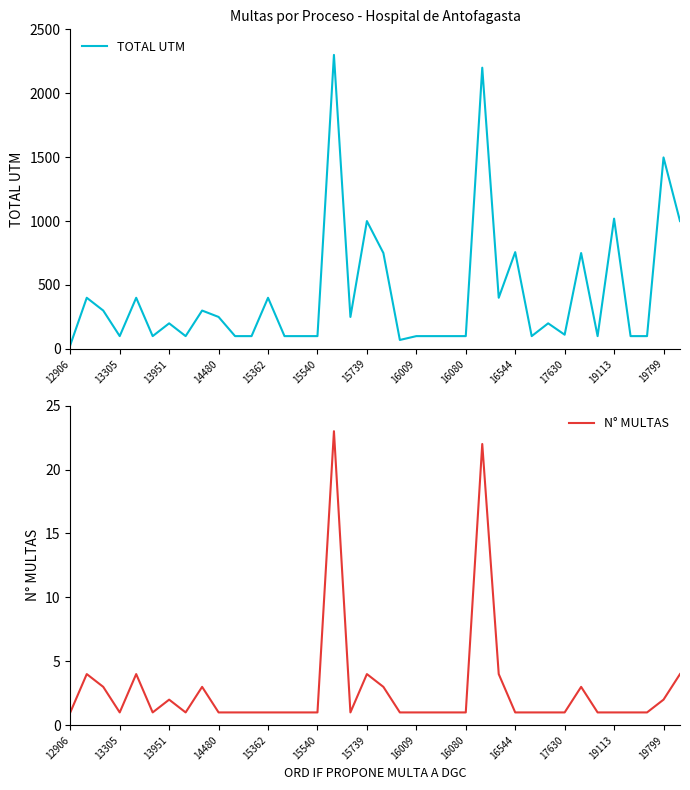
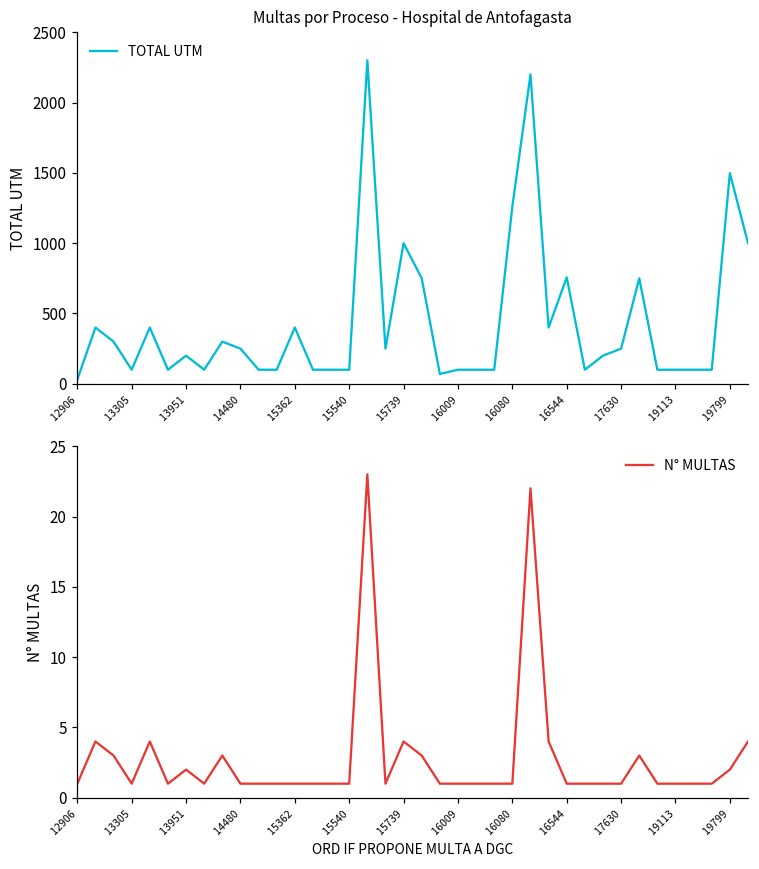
Multas por Proceso - Hospital de Antofagasta, 16080: 100 -> 1260
Multas por Proceso - Hospital de Antofagasta, 17630: 110 -> 250
Multas por Proceso - Hospital de Antofagasta, 19113: 1020 -> 100
